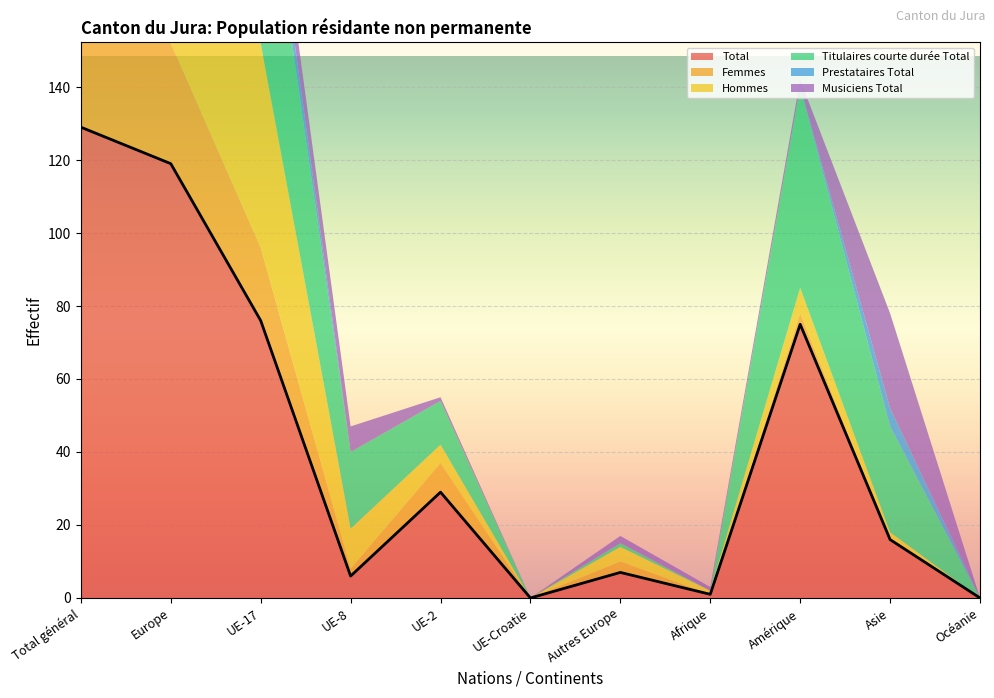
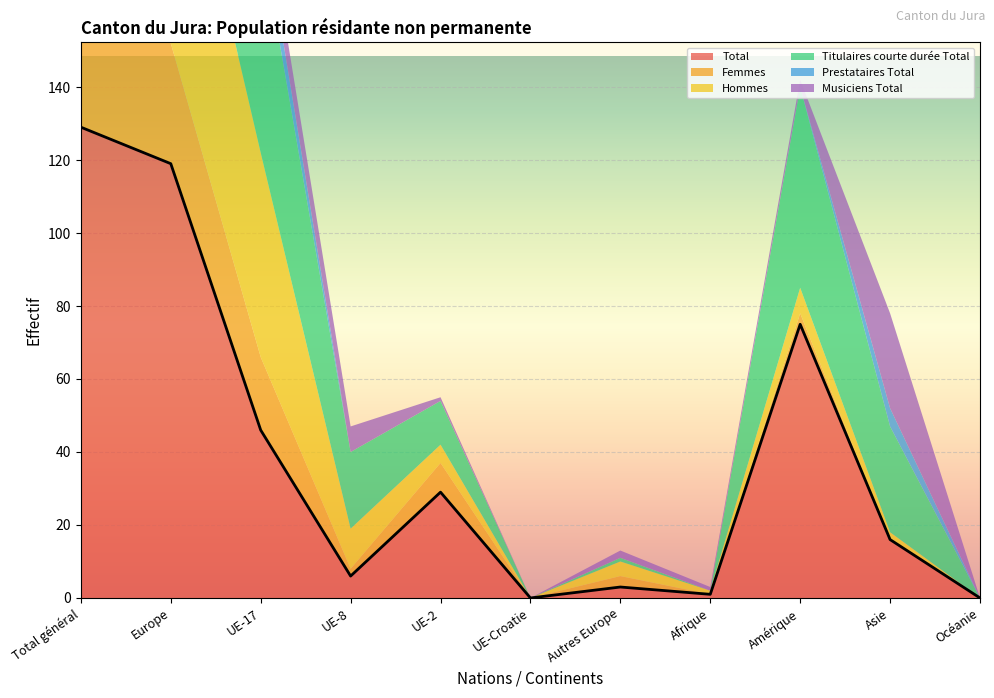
Total, UE-17: 76 -> 46
Total, Autres Europe: 7 -> 3
